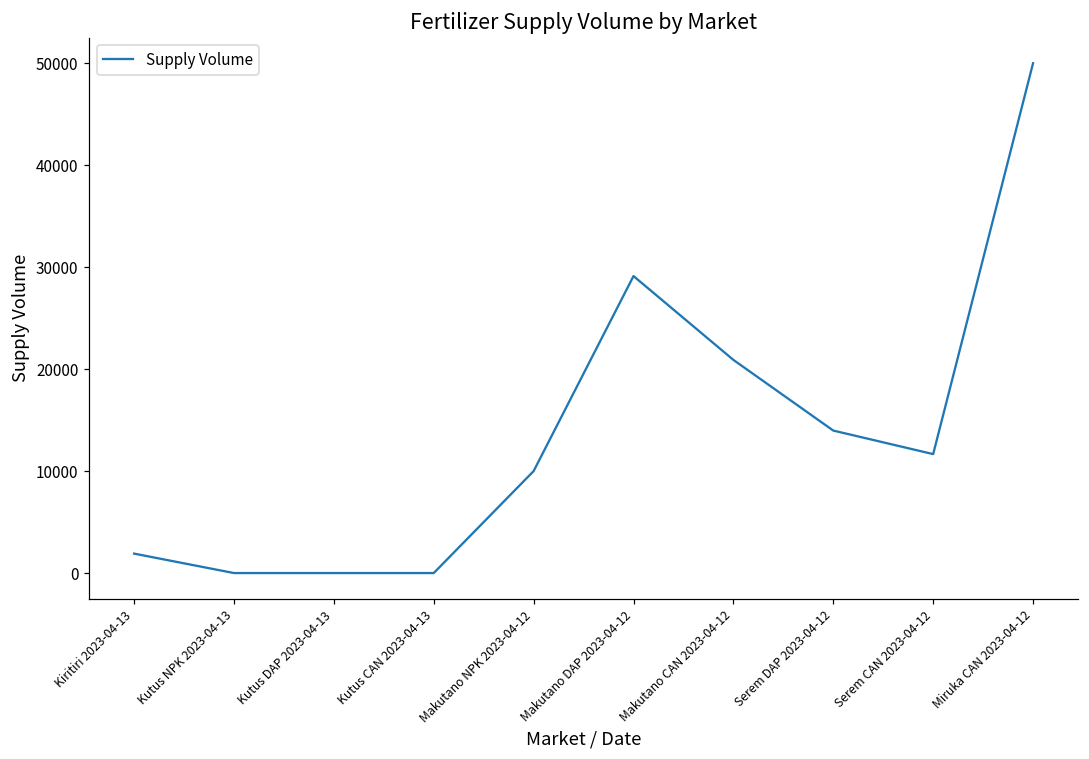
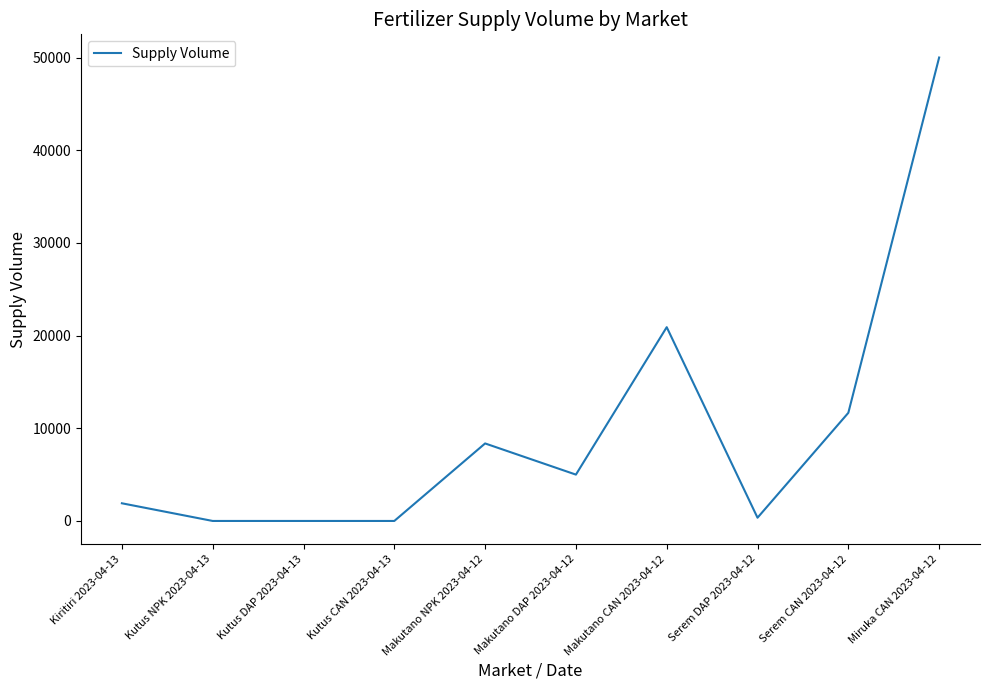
Makutano NPK 2023-04-12: 10000 -> 8000
Makutano DAP 2023-04-12: 29000 -> 5000
Serem DAP 2023-04-12: 14000 -> 0
